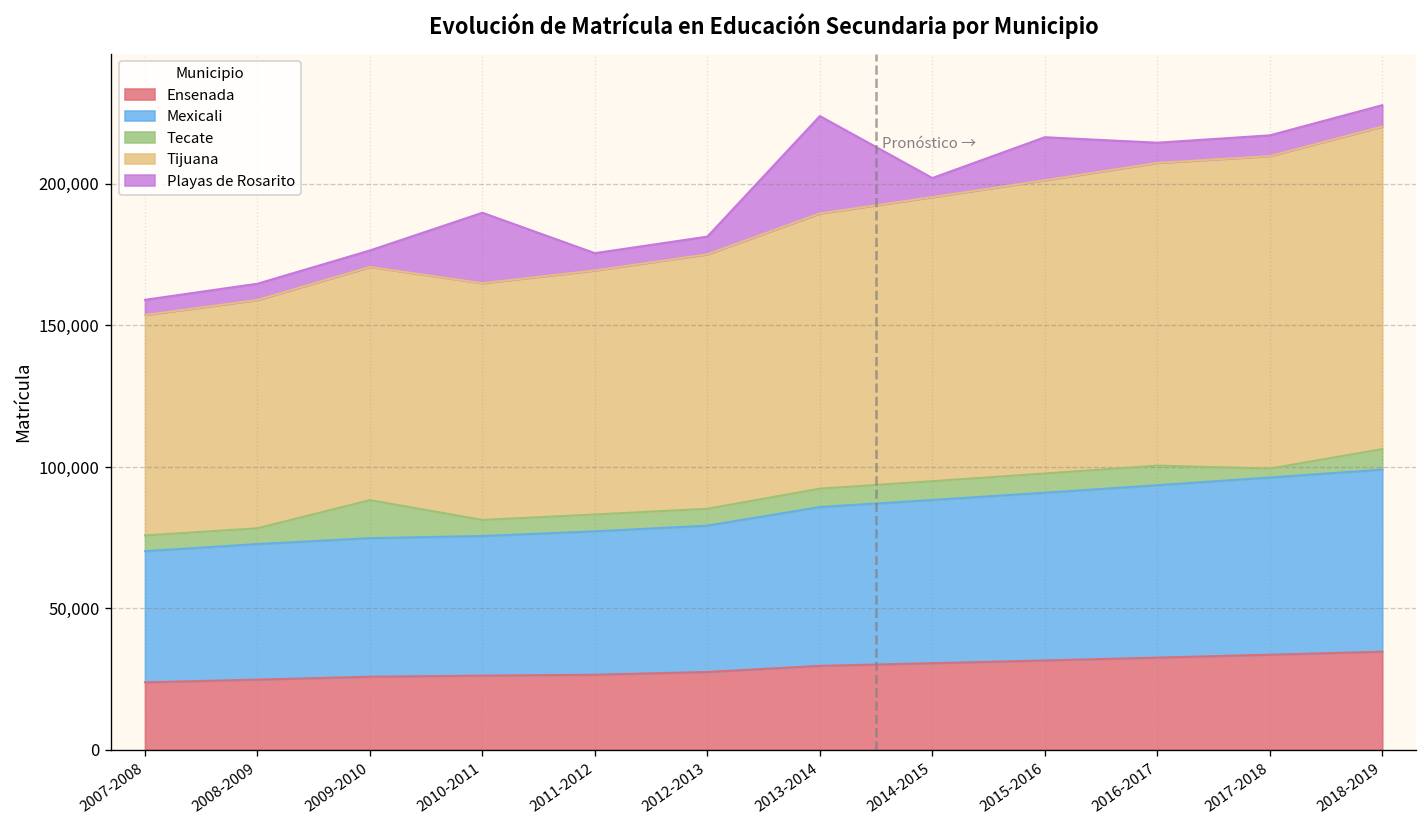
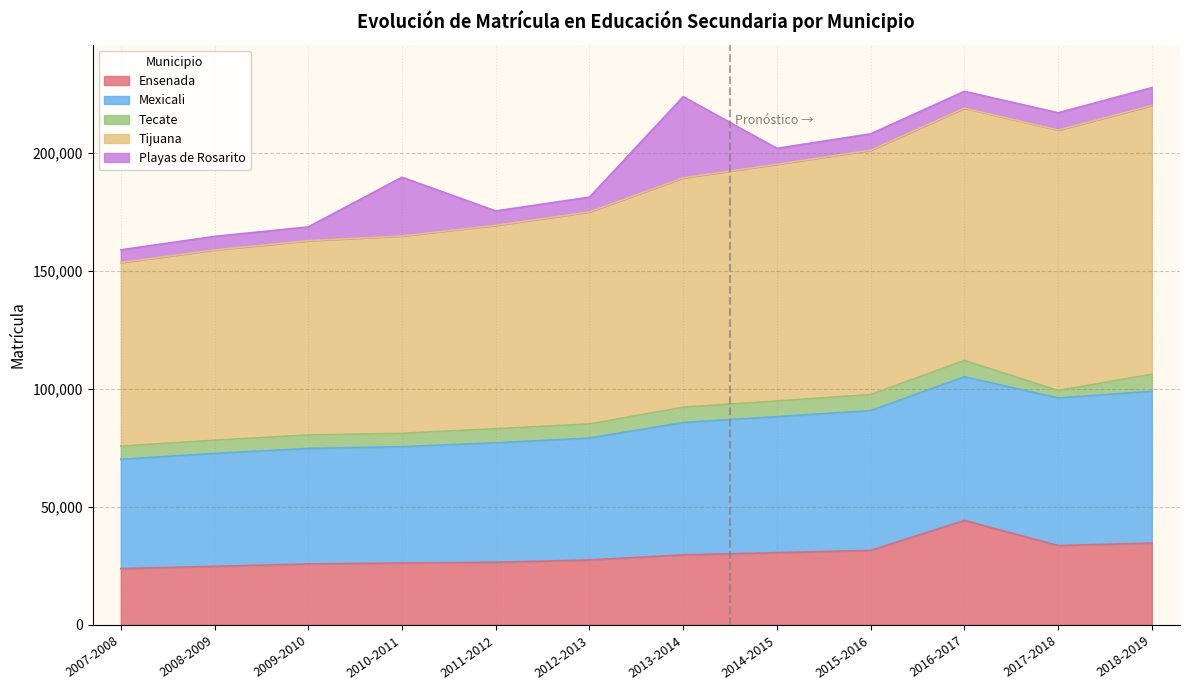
Tecate, 2009-2010: 13,000 -> 6,000
Playas de Rosarito, 2015-2016: 15,000 -> 7,000
Ensenada, 2016-2017: 33,000 -> 44,000
